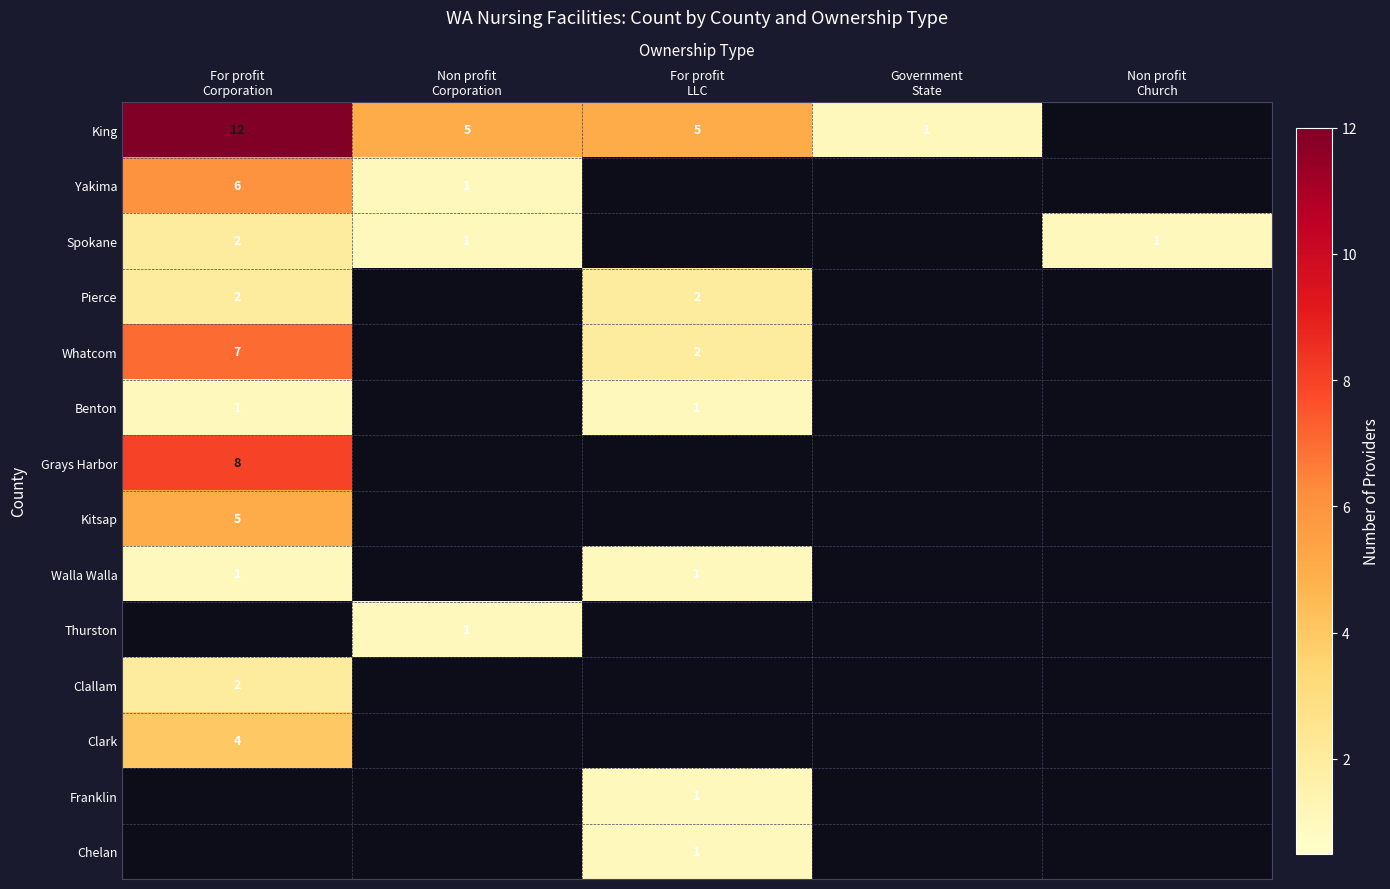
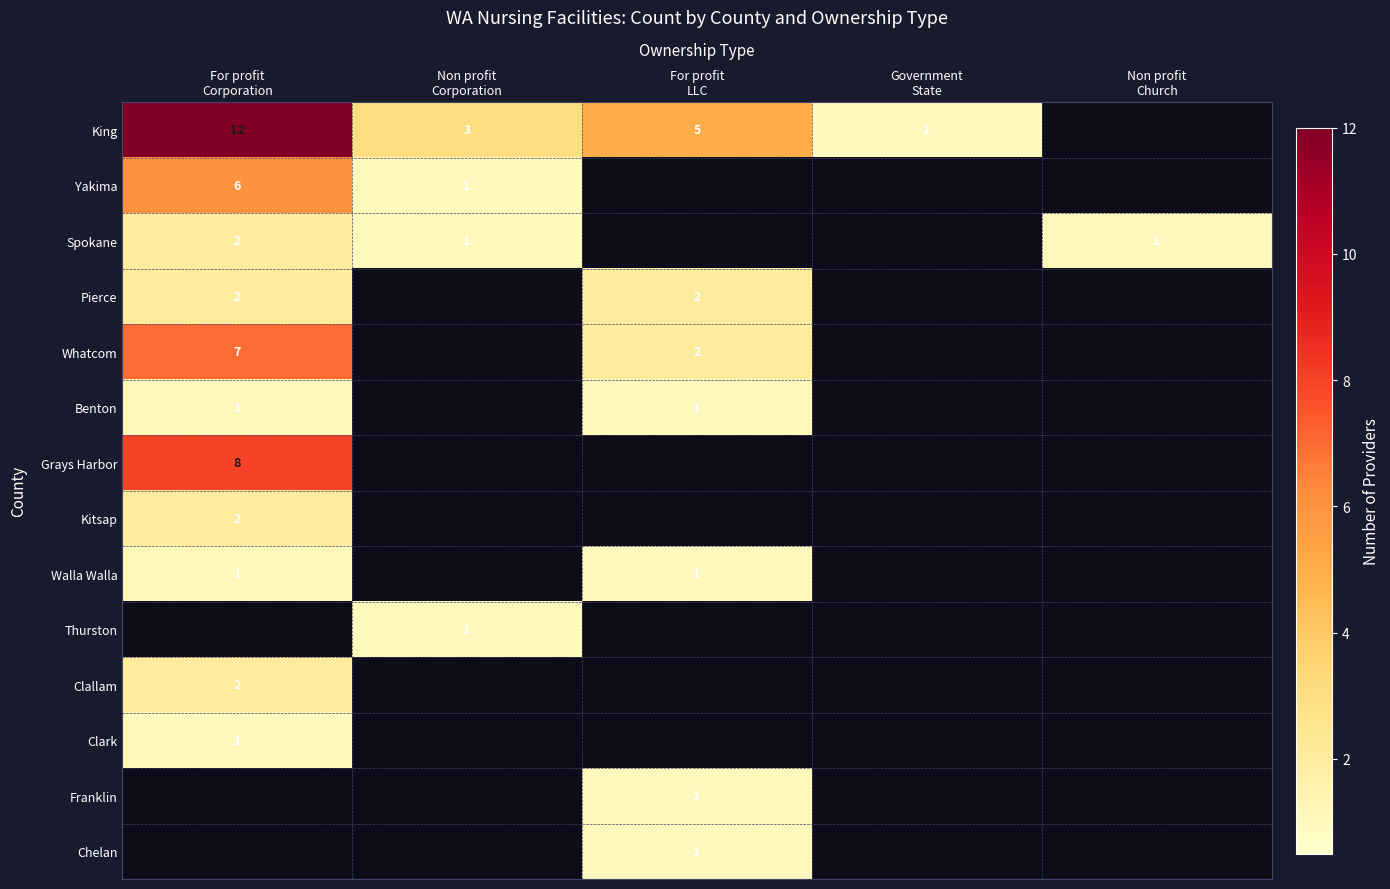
King, Non profit Corporation: 5 -> 3
Kitsap, For profit Corporation: 5 -> 2
Clark, For profit Corporation: 4 -> 1
